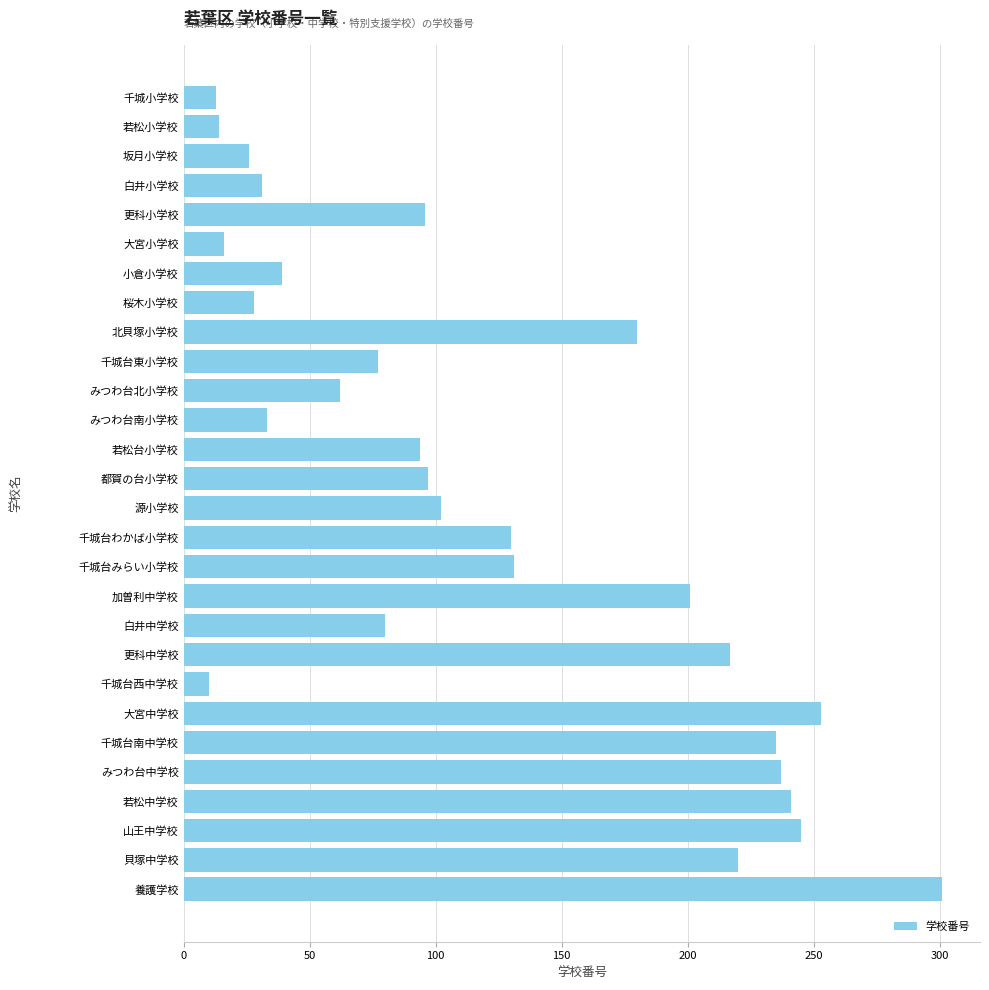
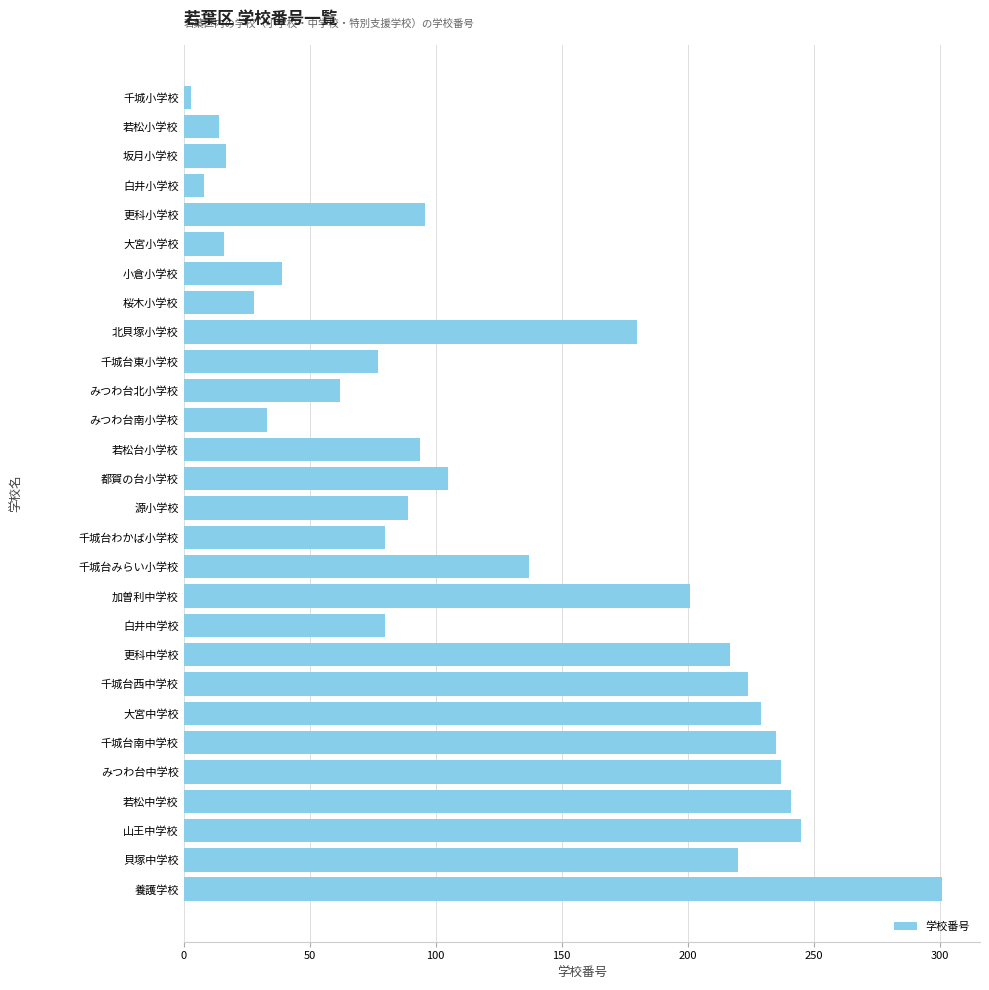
千城小学校: 13 -> 3
坂月小学校: 26 -> 17
白井小学校: 31 -> 8
都賀の台小学校: 97 -> 105
源小学校: 102 -> 89
千城台わかば小学校: 130 -> 80
千城台みらい小学校: 131 -> 137
千城台西中学校: 10 -> 224
大宮中学校: 253 -> 229
